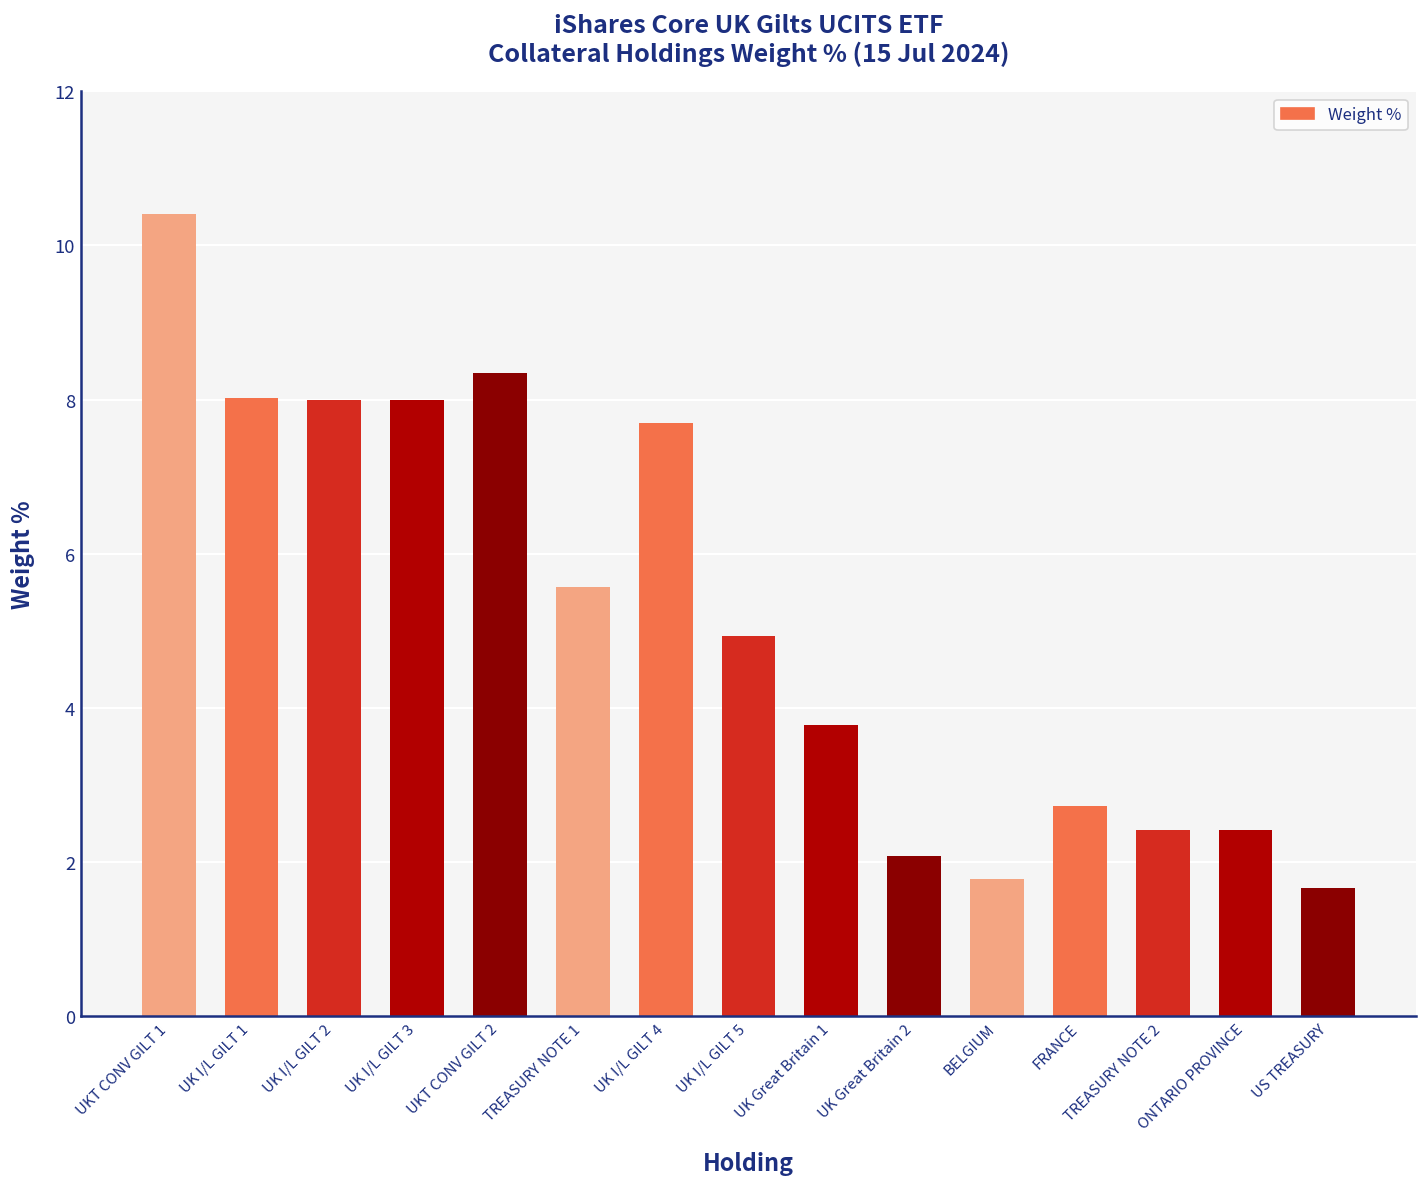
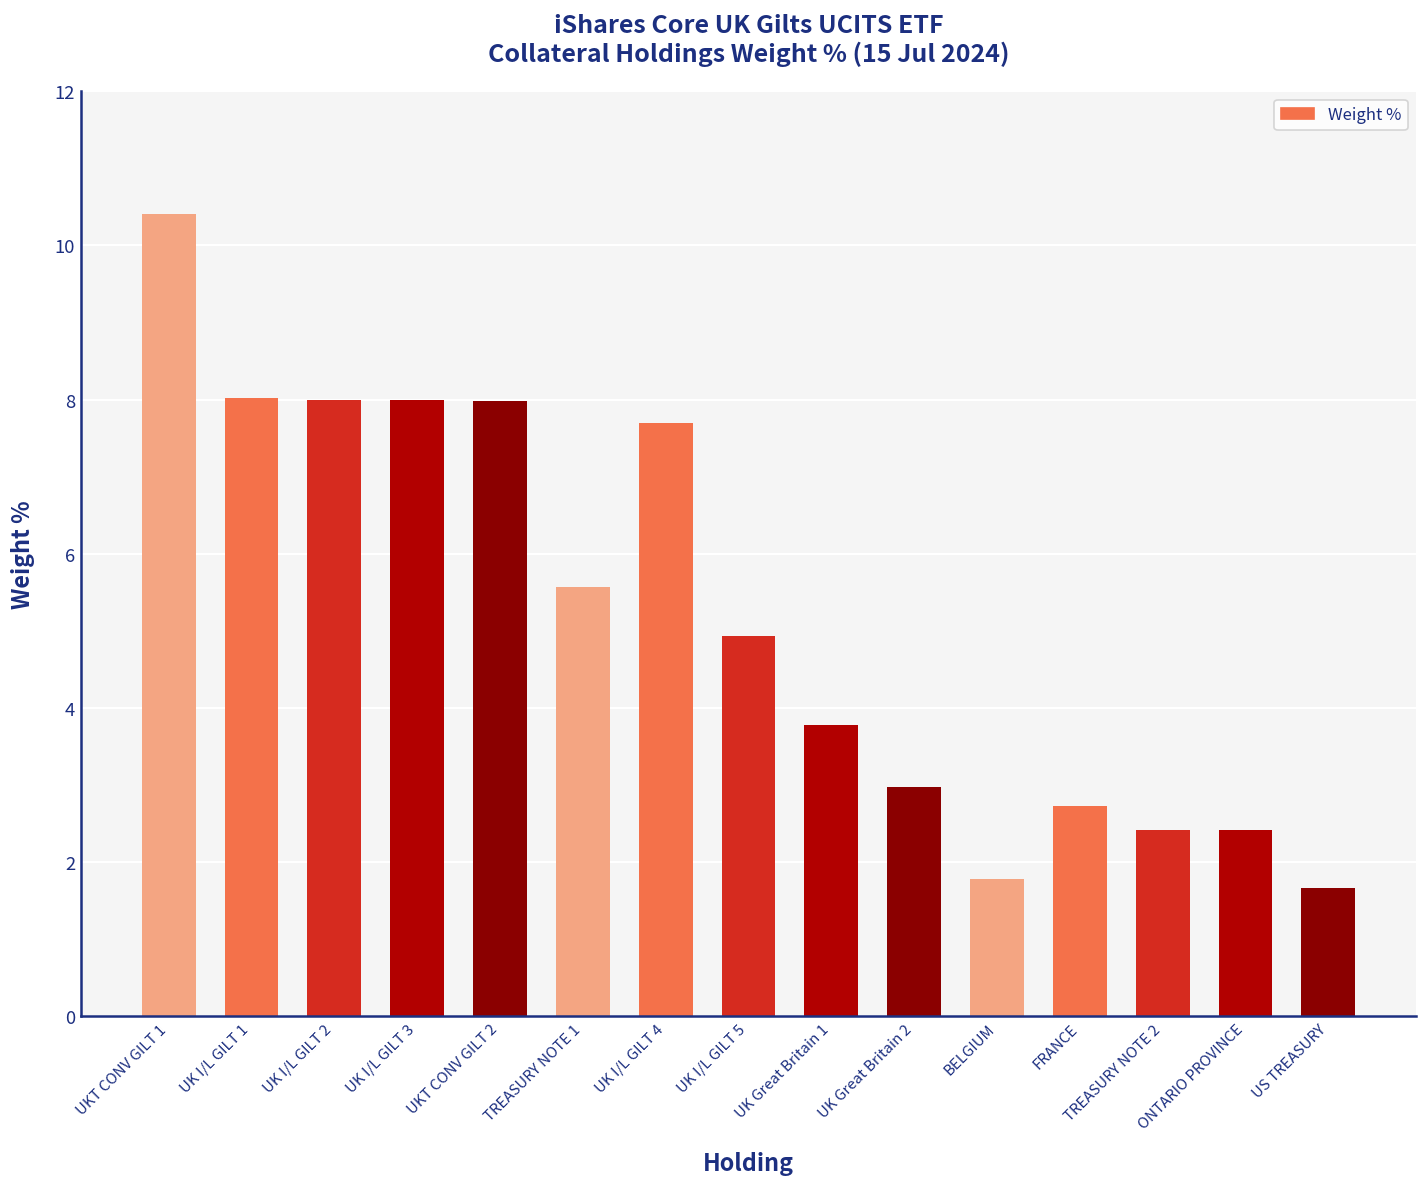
UKT CONV GILT 2: 8.3 -> 8.0
UK Great Britain 2: 2.1 -> 3.0
